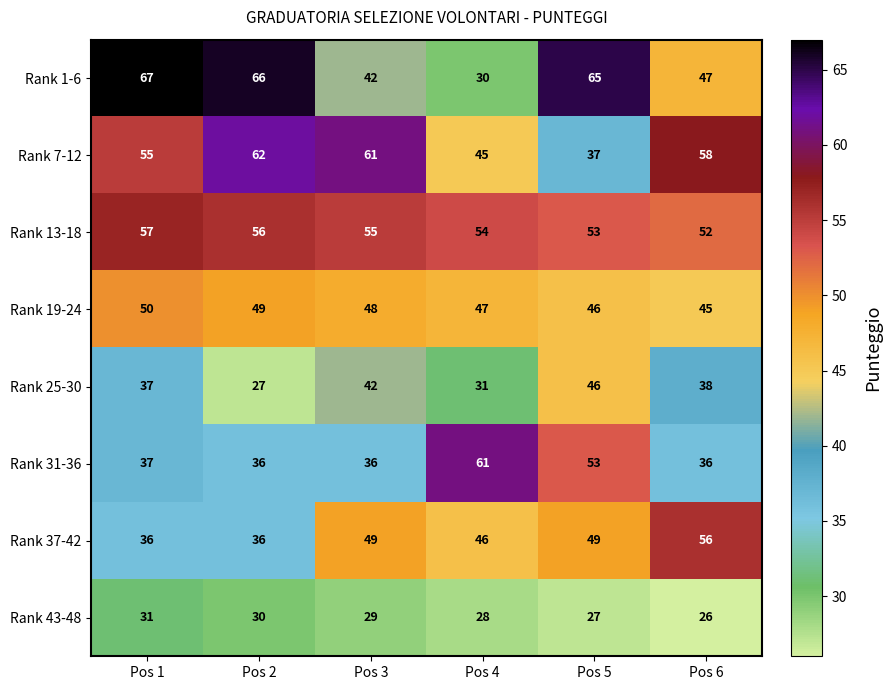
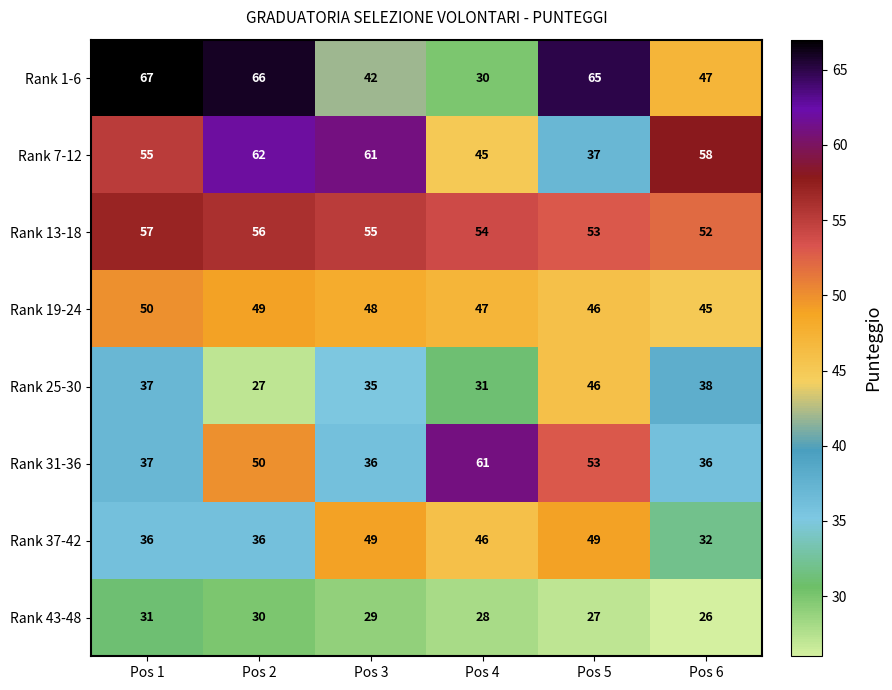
Rank 25-30, Pos 3: 42 -> 35
Rank 31-36, Pos 2: 36 -> 50
Rank 37-42, Pos 6: 56 -> 32
